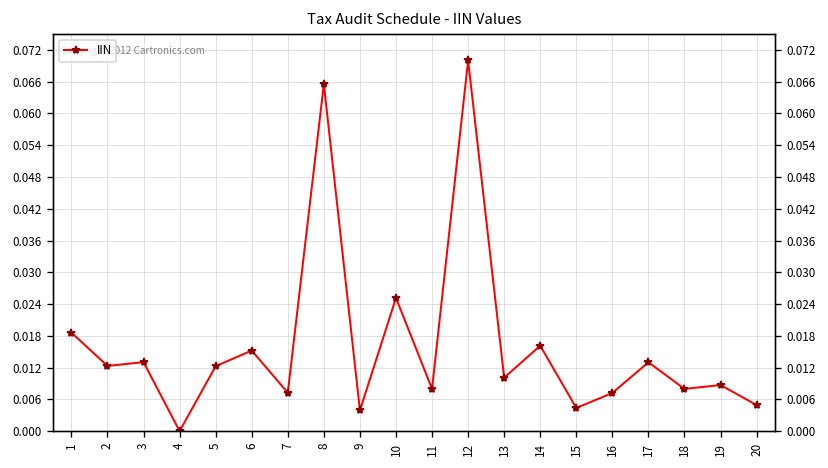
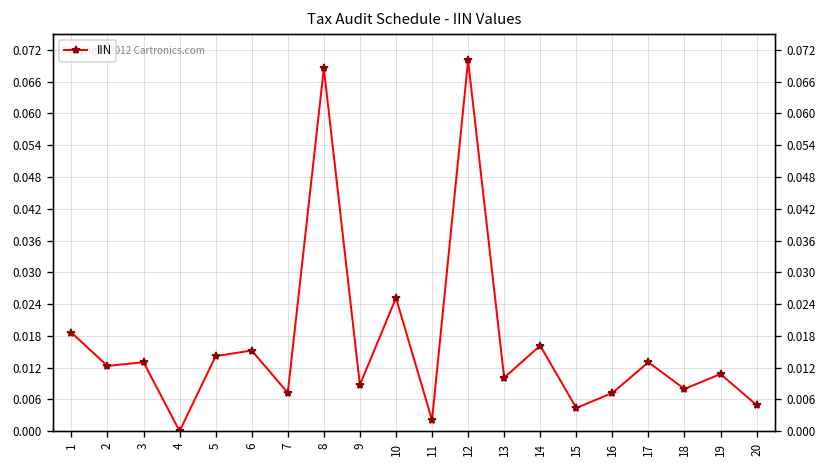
5: 0.012 -> 0.014
8: 0.066 -> 0.069
9: 0.004 -> 0.009
11: 0.008 -> 0.002
19: 0.009 -> 0.011
